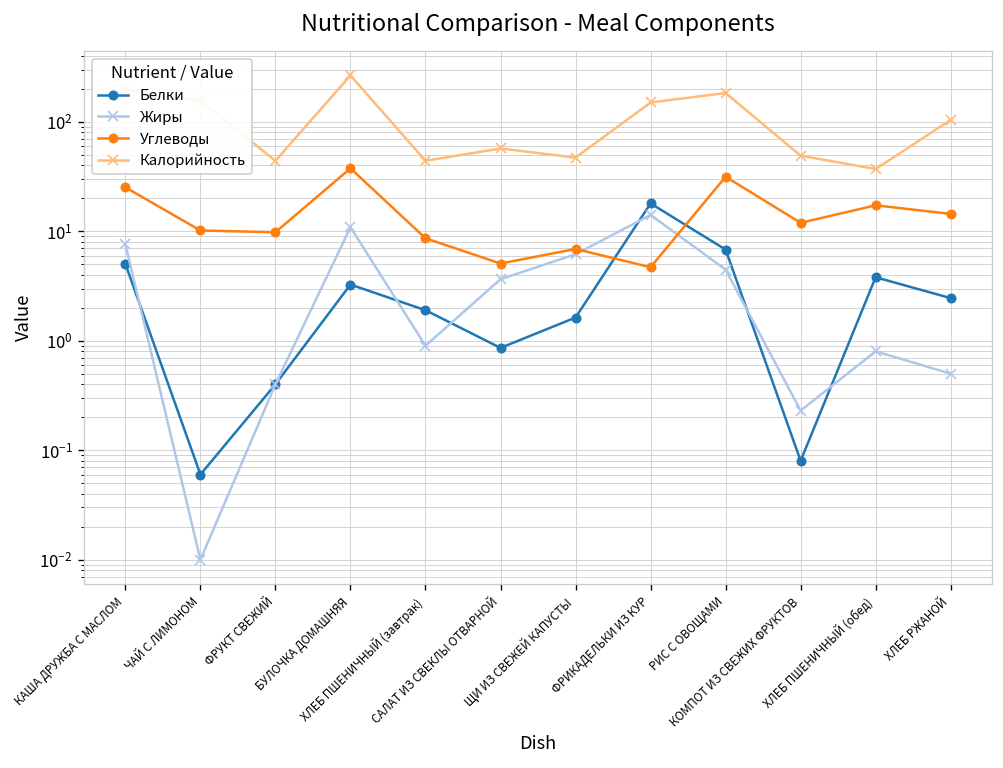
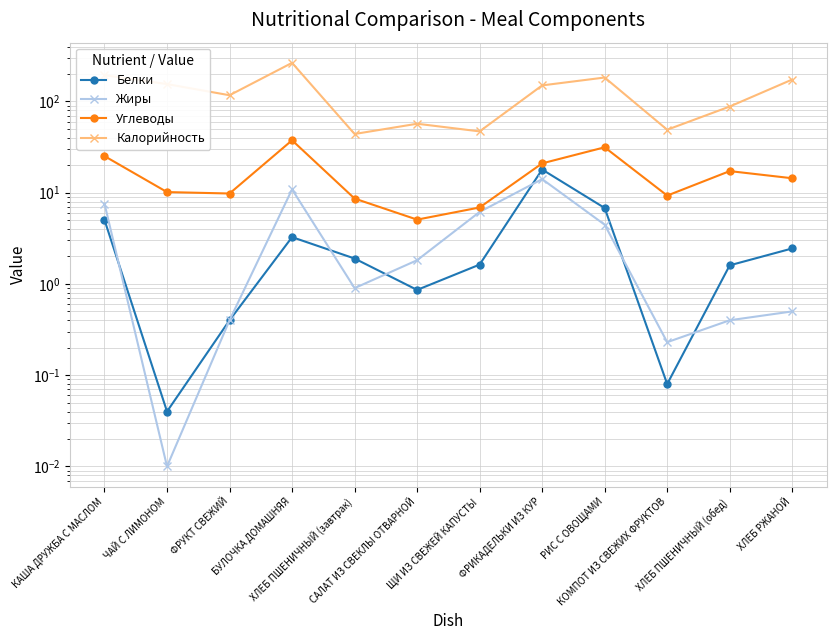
Белки, ЧАЙ С ЛИМОНОМ: 0.06 -> 0.04
Калорийность, ФРУКТ СВЕЖИЙ: 40 -> 120
Жиры, САЛАТ ИЗ СВЕКЛЫ ОТВАРНОЙ: 3.7 -> 1.8
Углеводы, ФРИКАДЕЛЬКИ ИЗ КУР: 5 -> 21
Углеводы, КОМПОТ ИЗ СВЕЖИХ ФРУКТОВ: 12 -> 9
Белки, ХЛЕБ ПШЕНИЧНЫЙ (обед): 3.8 -> 1.6
Жиры, ХЛЕБ ПШЕНИЧНЫЙ (обед): 0.8 -> 0.4
Калорийность, ХЛЕБ ПШЕНИЧНЫЙ (обед): 37 -> 90
Калорийность, ХЛЕБ РЖАНОЙ: 100 -> 170
